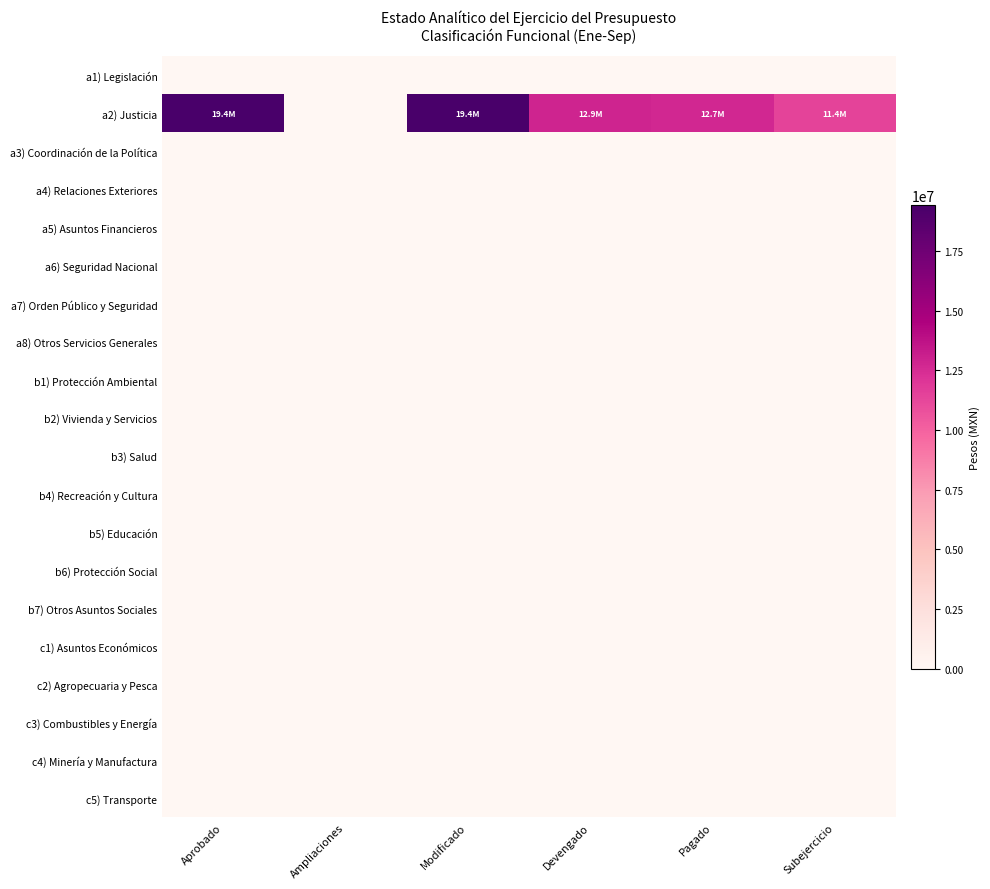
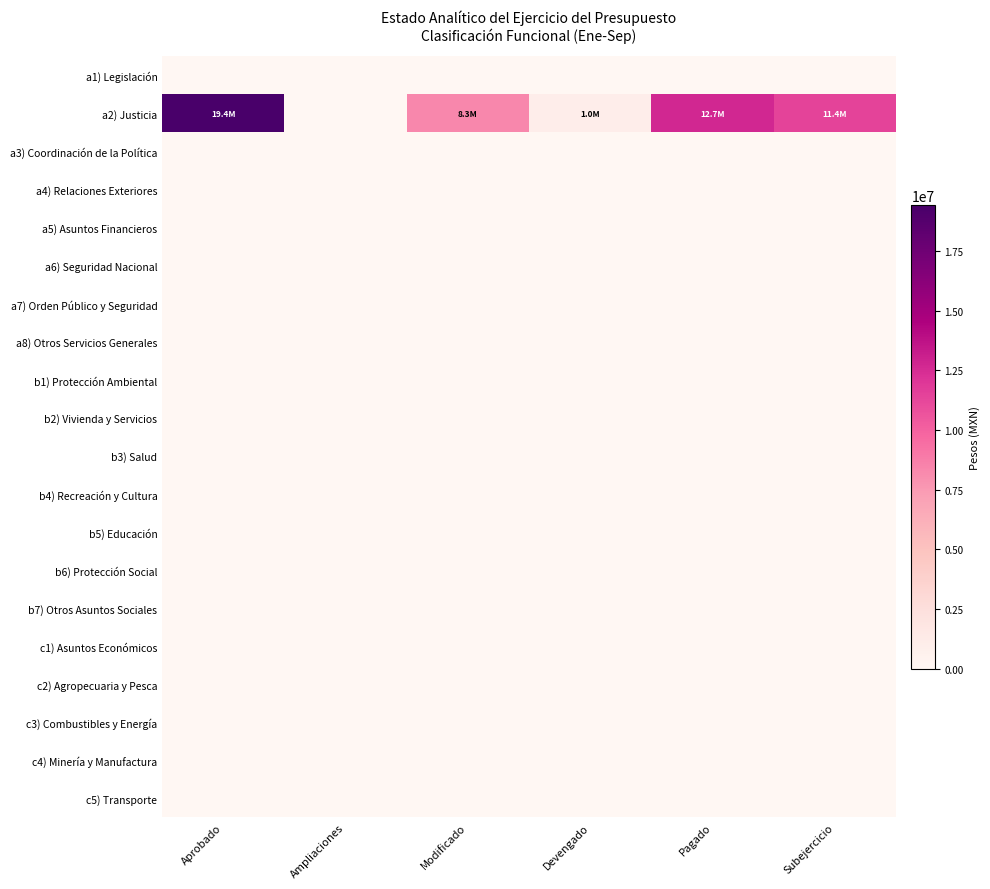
a2) Justicia, Modificado: 19.4M -> 8.3M
a2) Justicia, Devengado: 12.9M -> 1.0M
